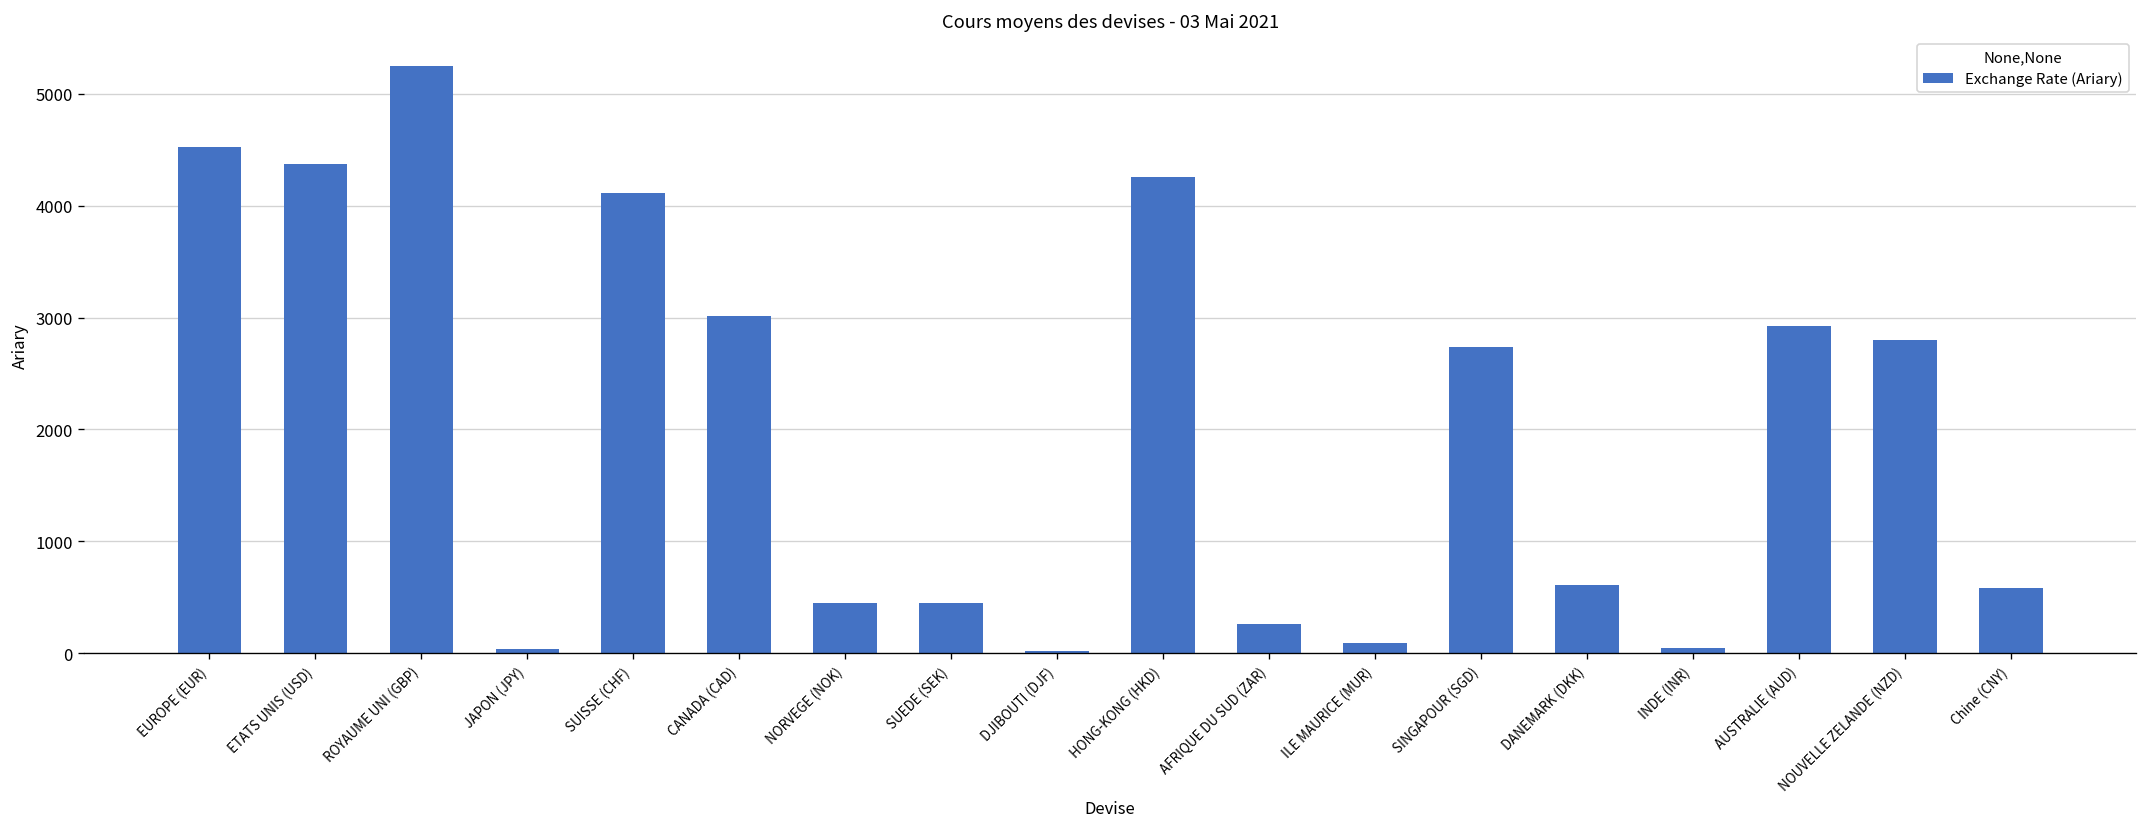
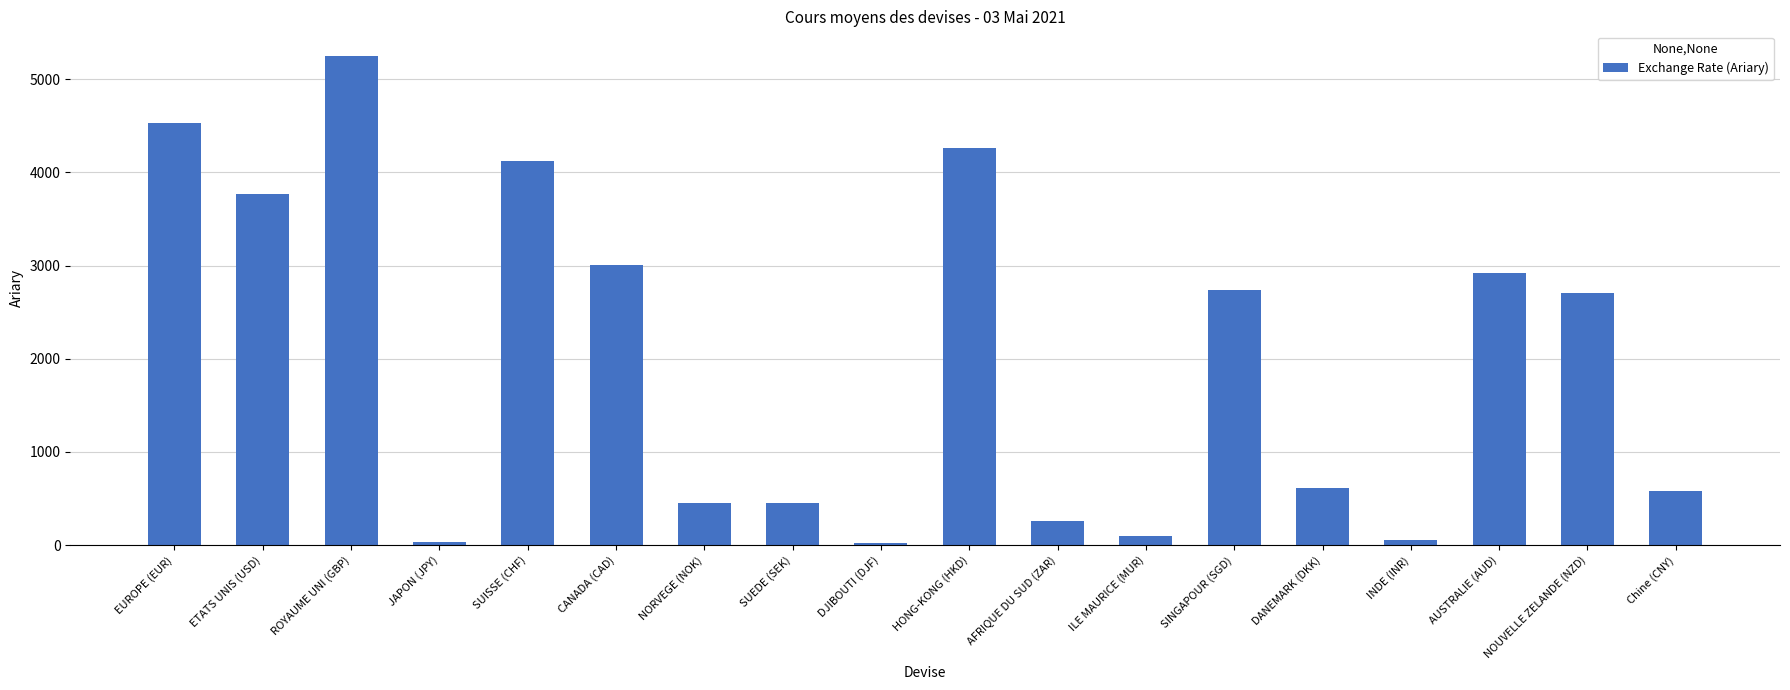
ETATS UNIS (USD): 4400 -> 3800
NOUVELLE ZELANDE (NZD): 2800 -> 2700
